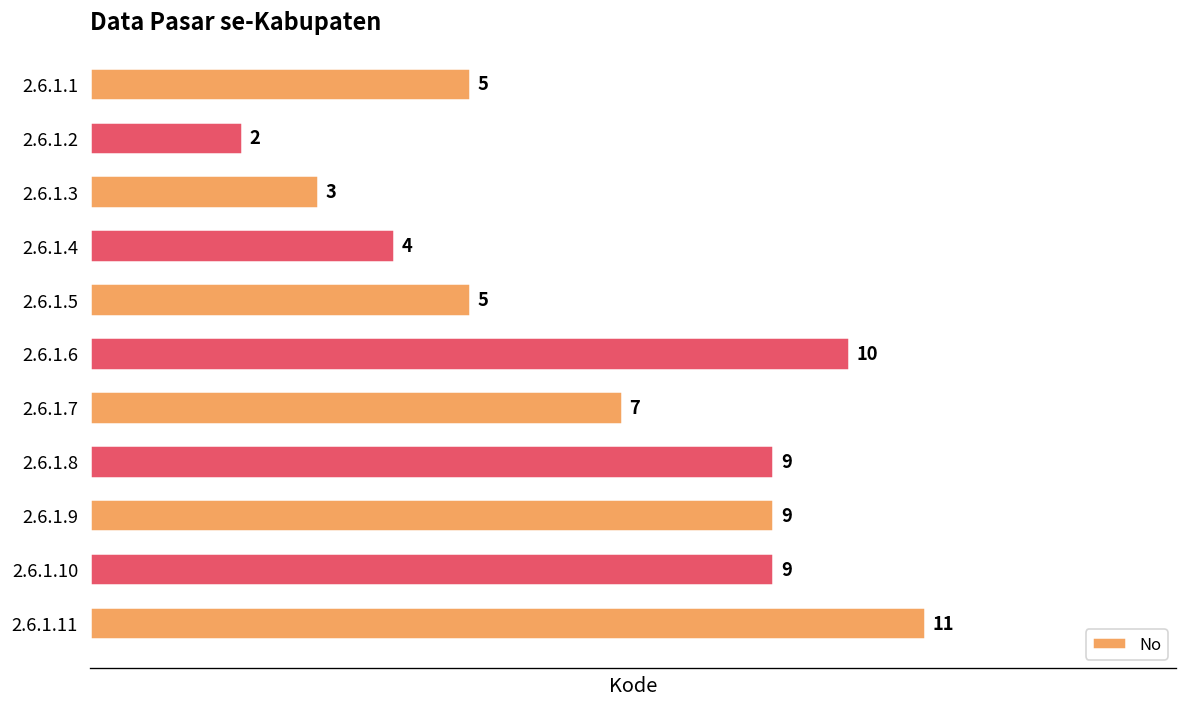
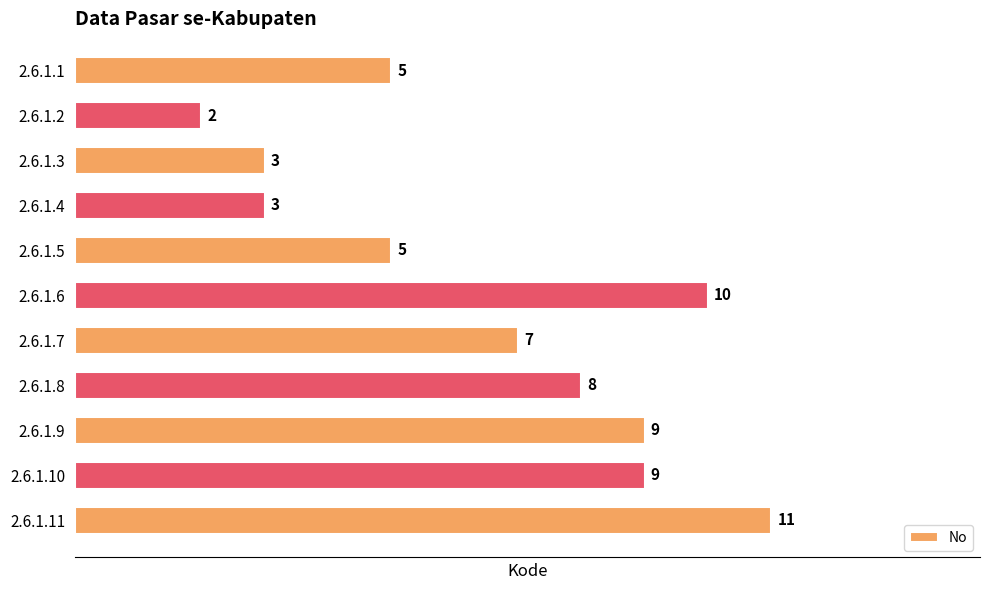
2.6.1.4: 4 -> 3
2.6.1.8: 9 -> 8
